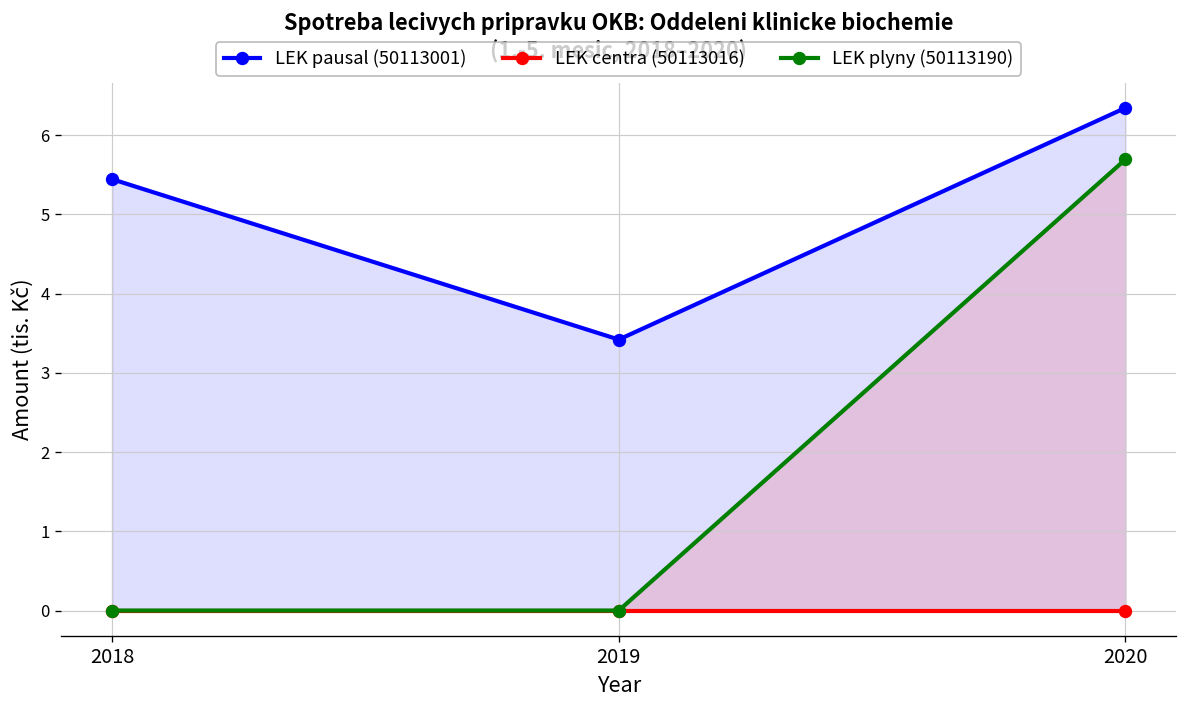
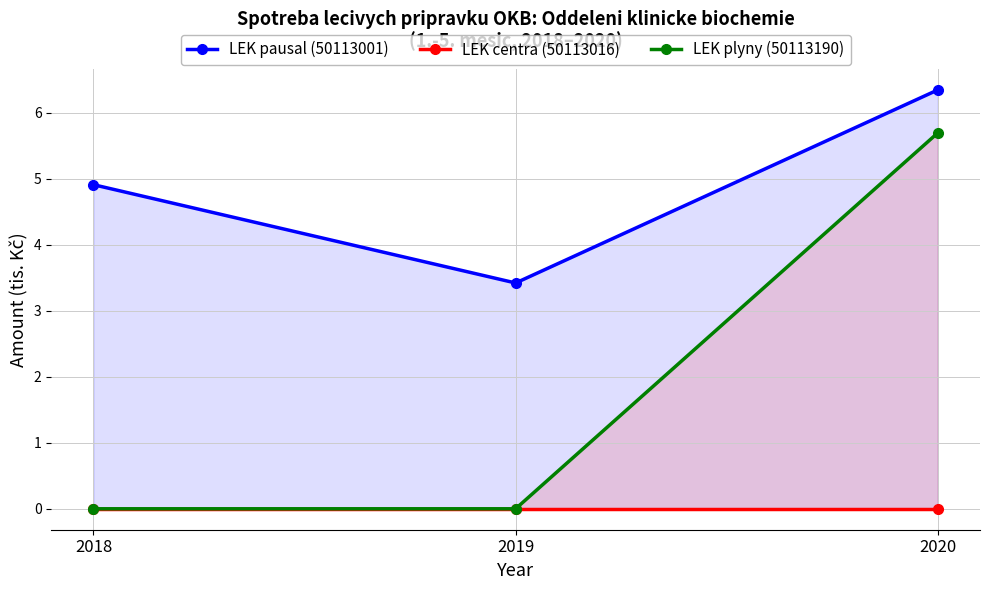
LEK pausal (50113001), 2018: 5.4 -> 4.9
